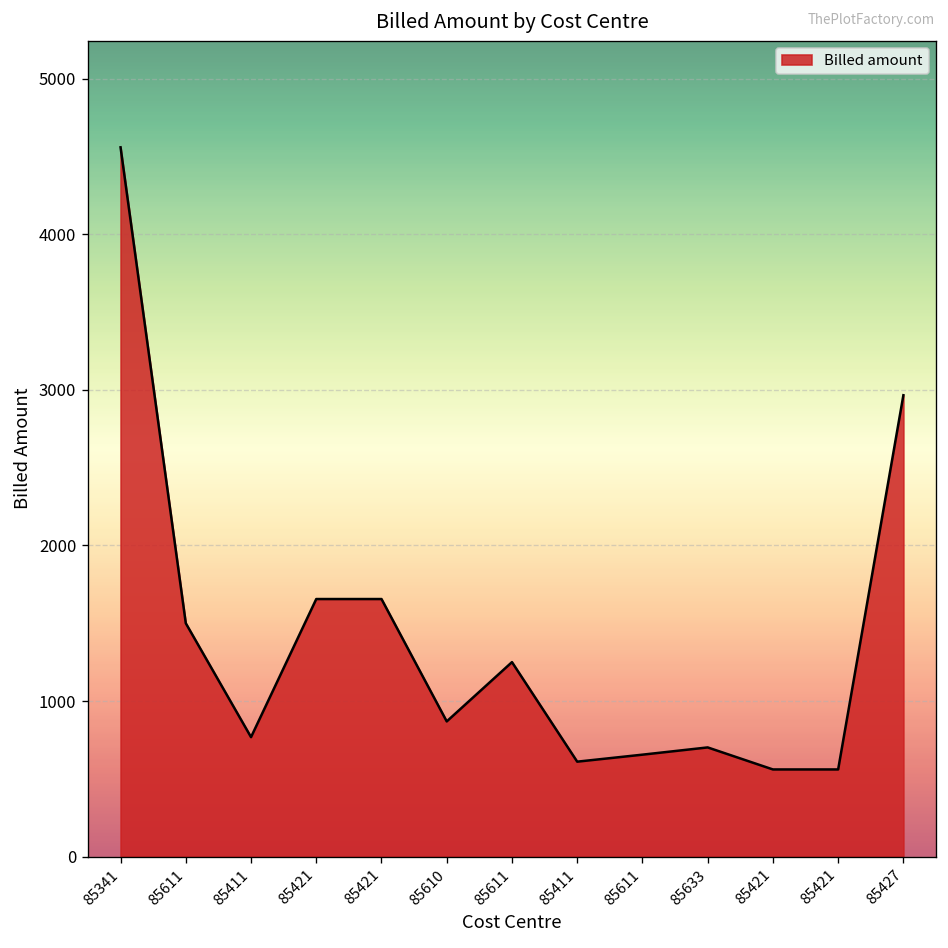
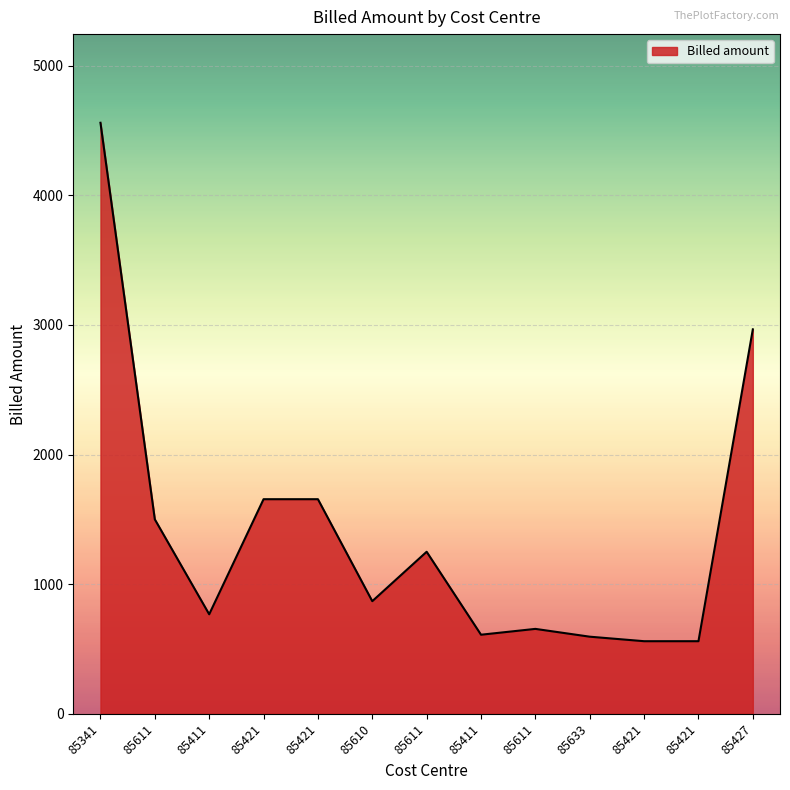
85633: 700 -> 590
